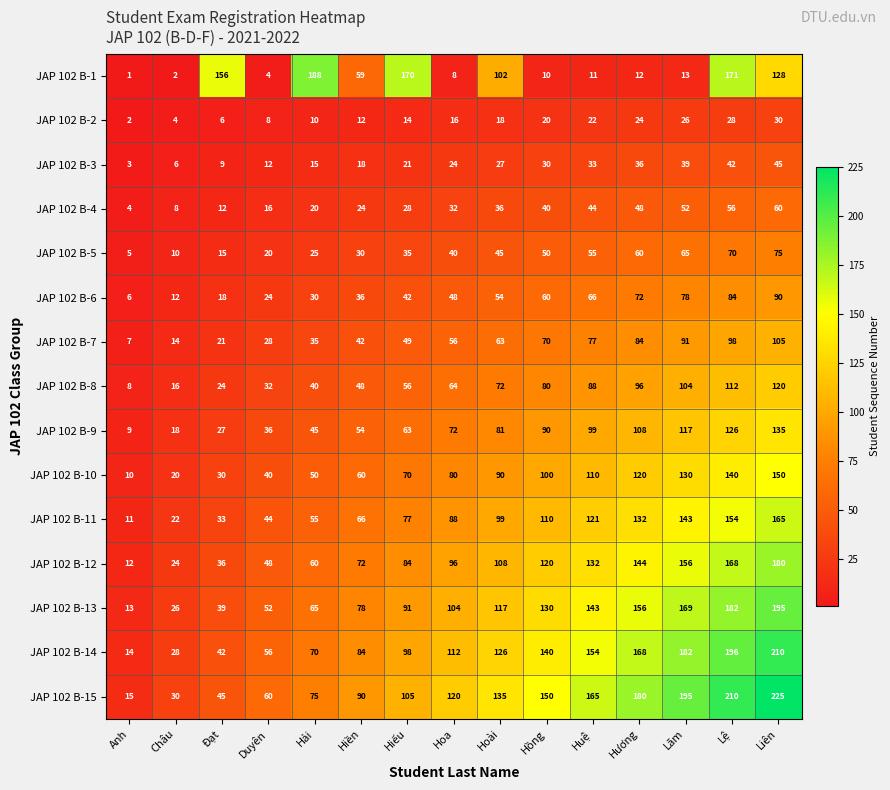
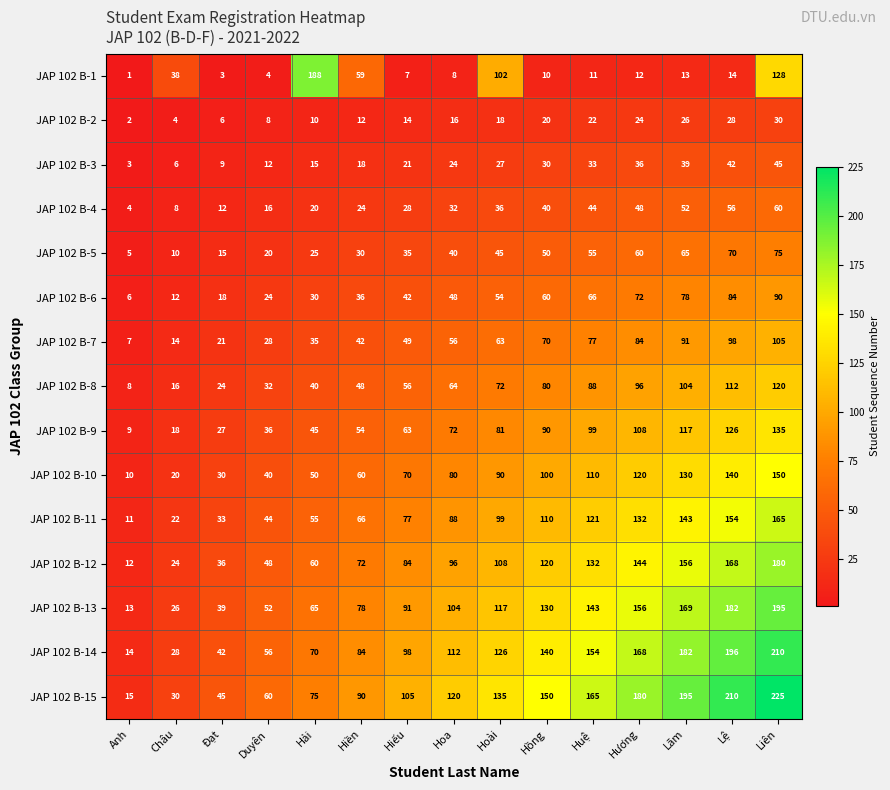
JAP 102 B-1, Châu: 2 -> 38
JAP 102 B-1, Đạt: 156 -> 3
JAP 102 B-1, Hiếu: 170 -> 7
JAP 102 B-1, Lệ: 171 -> 14
